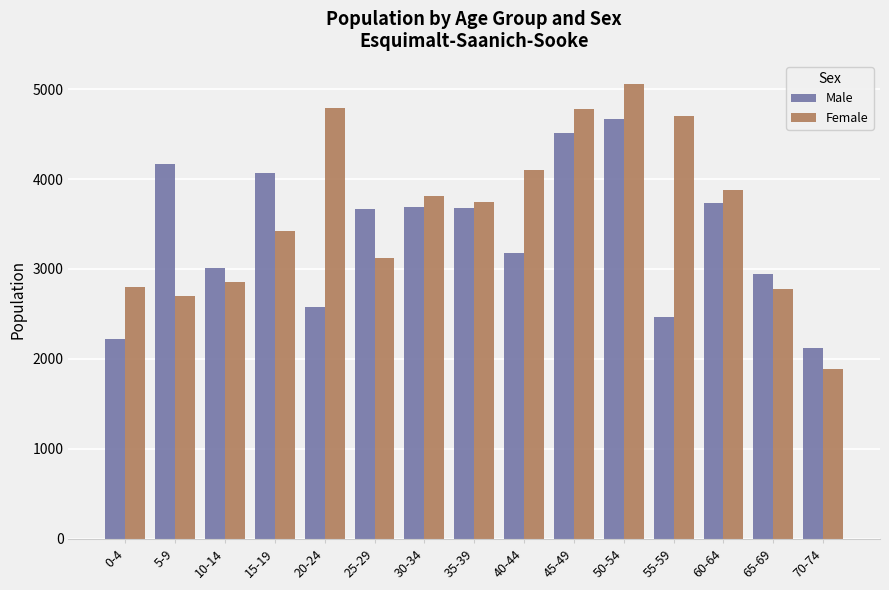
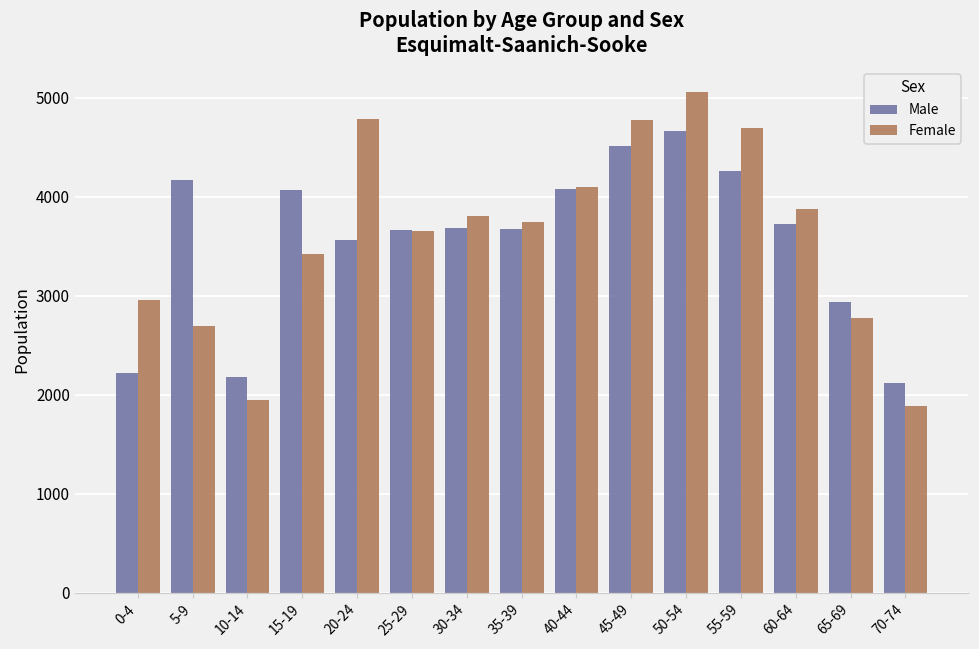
Female, 0-4: 2800 -> 3000
Male, 10-14: 3000 -> 2200
Female, 10-14: 2900 -> 2000
Male, 20-24: 2600 -> 3600
Female, 25-29: 3100 -> 3700
Male, 40-44: 3200 -> 4100
Male, 55-59: 2500 -> 4300
